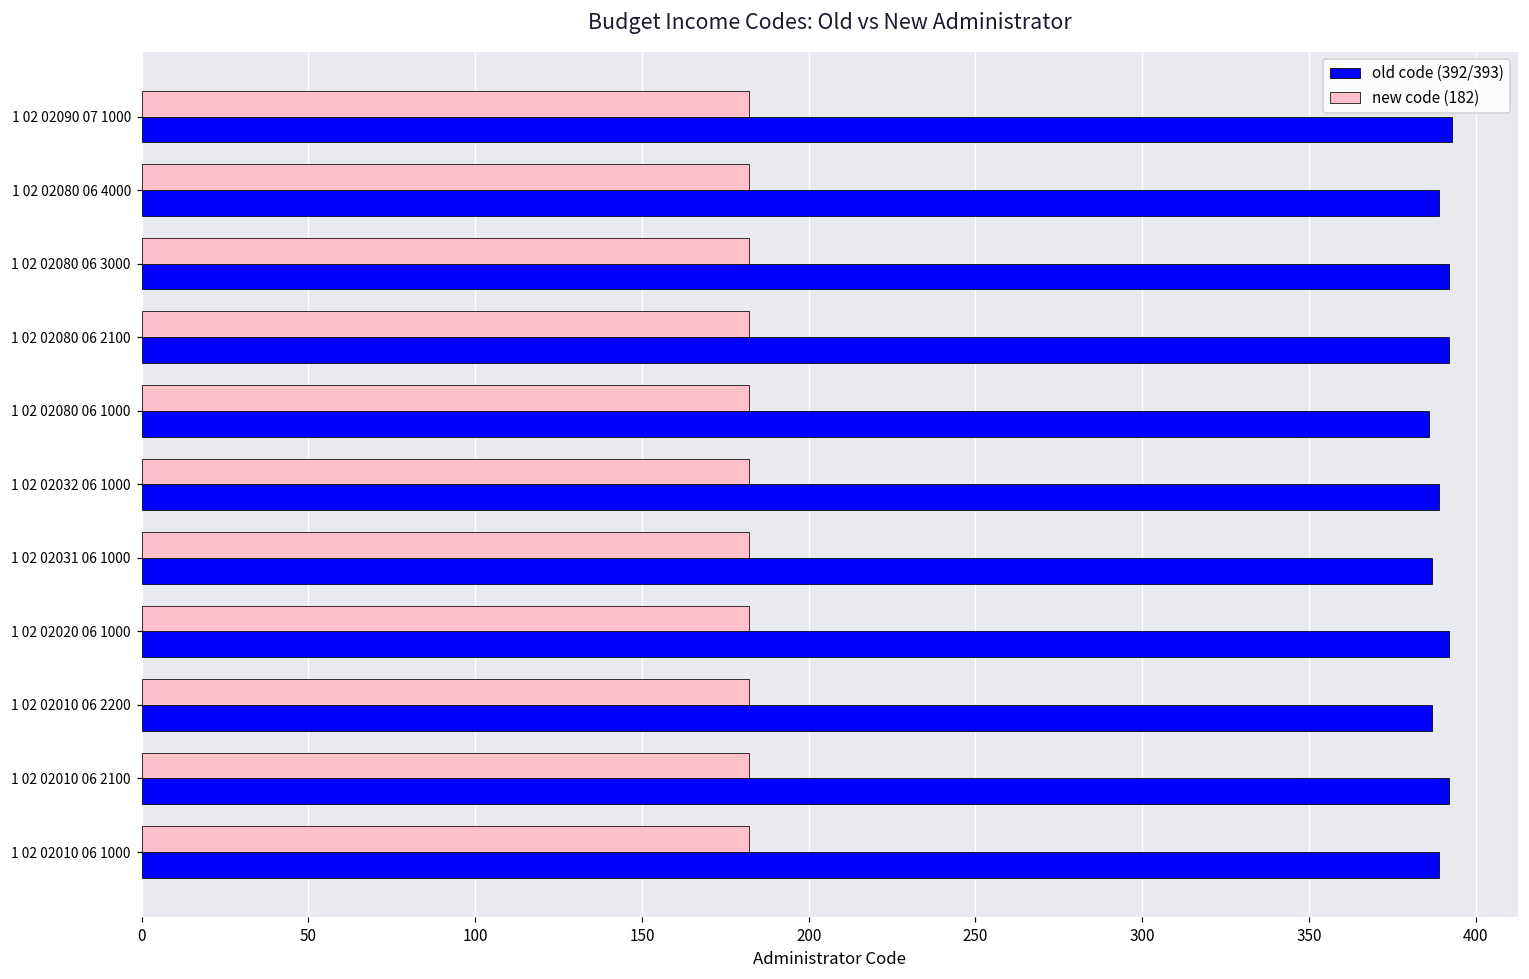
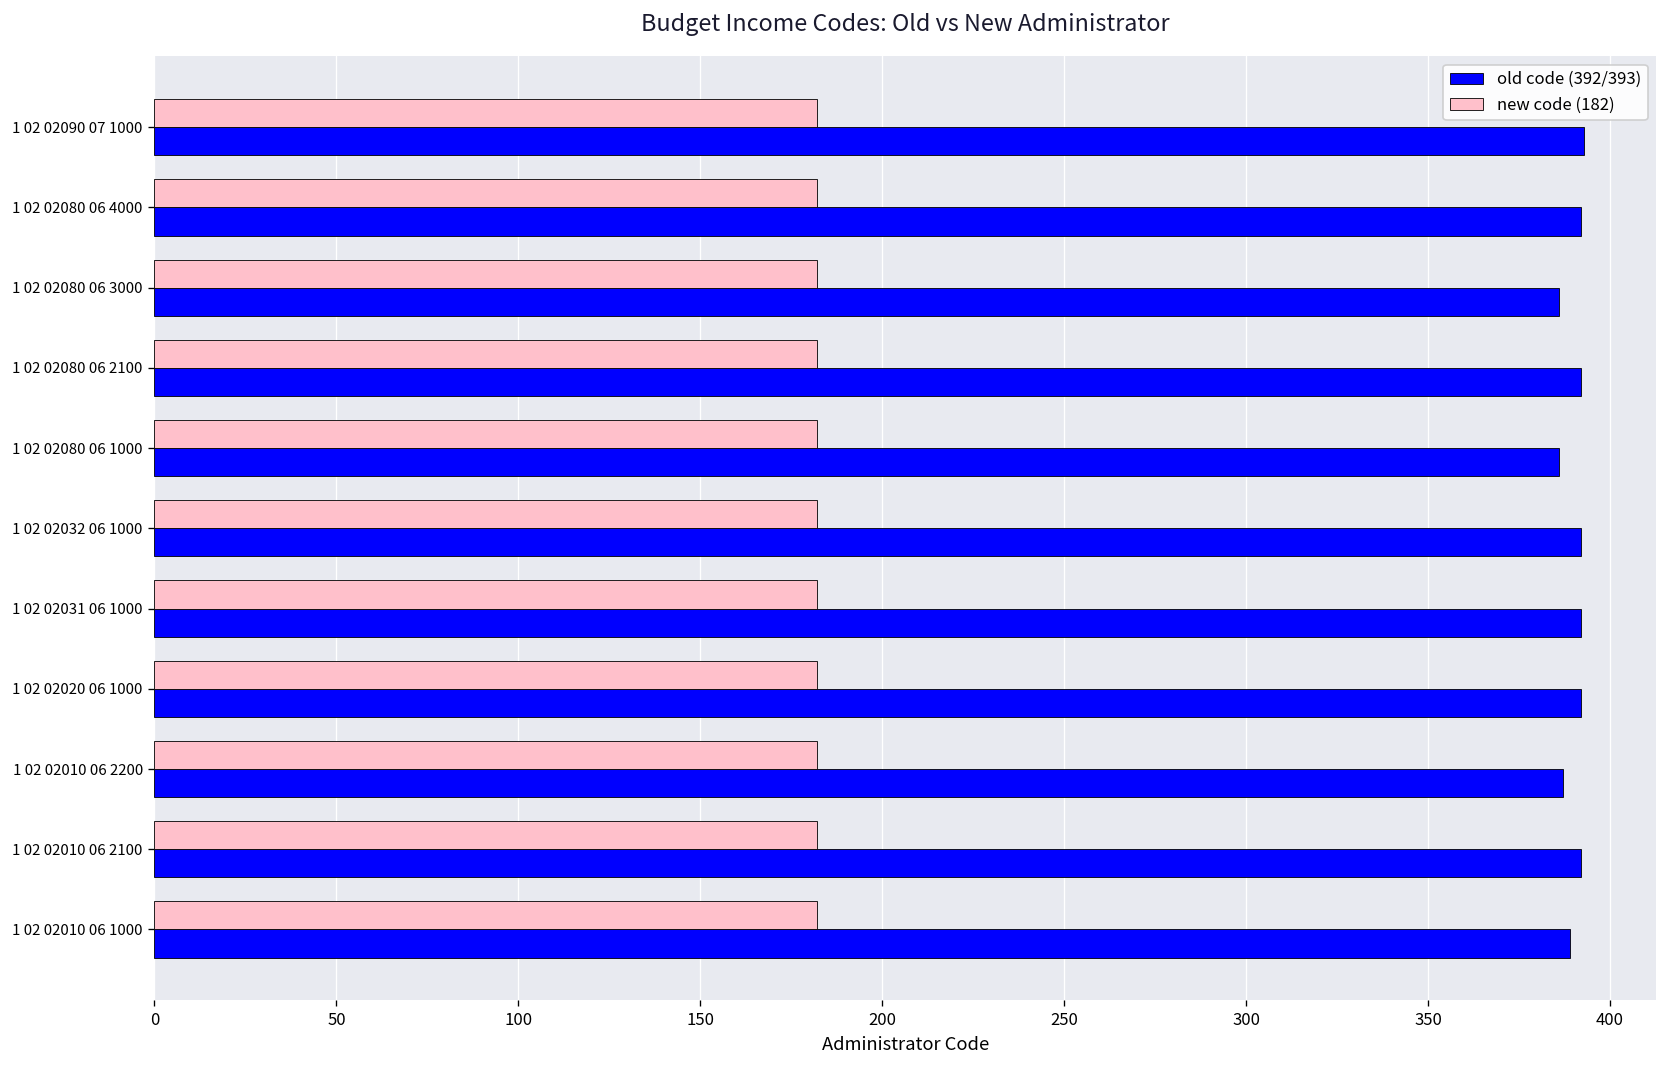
old code (392/393), 1 02 02080 06 4000: 389 -> 392
old code (392/393), 1 02 02080 06 3000: 392 -> 386
old code (392/393), 1 02 02032 06 1000: 389 -> 392
old code (392/393), 1 02 02031 06 1000: 387 -> 392
